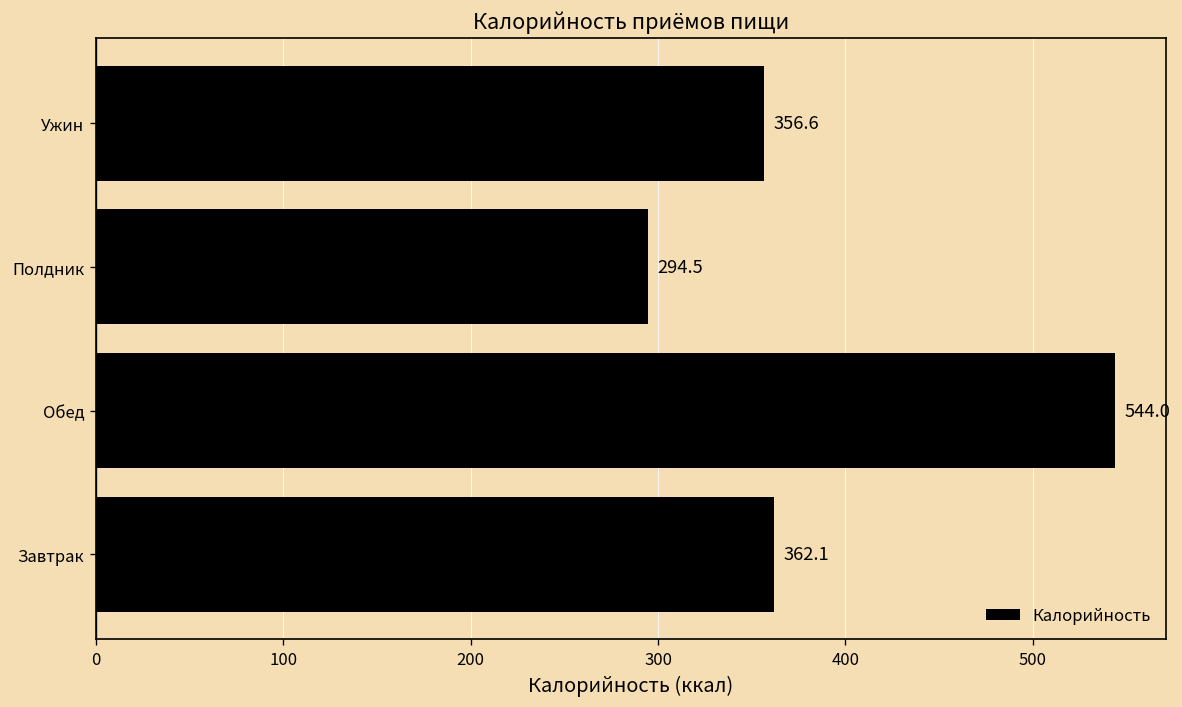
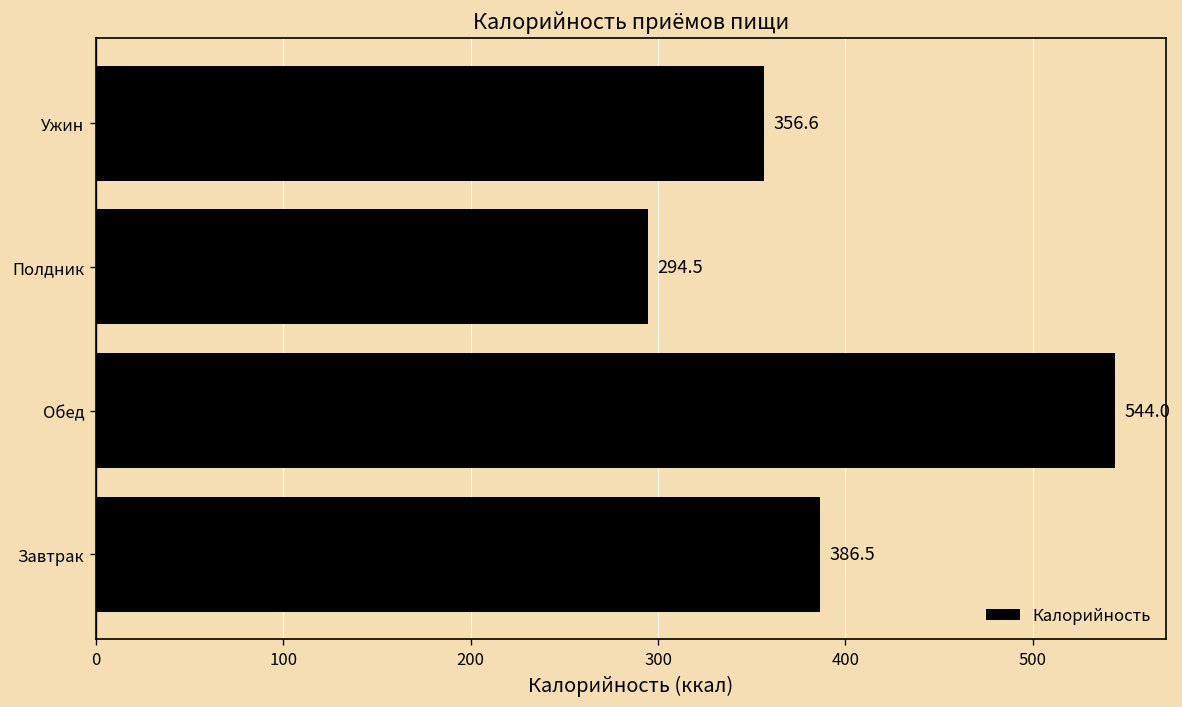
Завтрак: 362.1 -> 386.5
